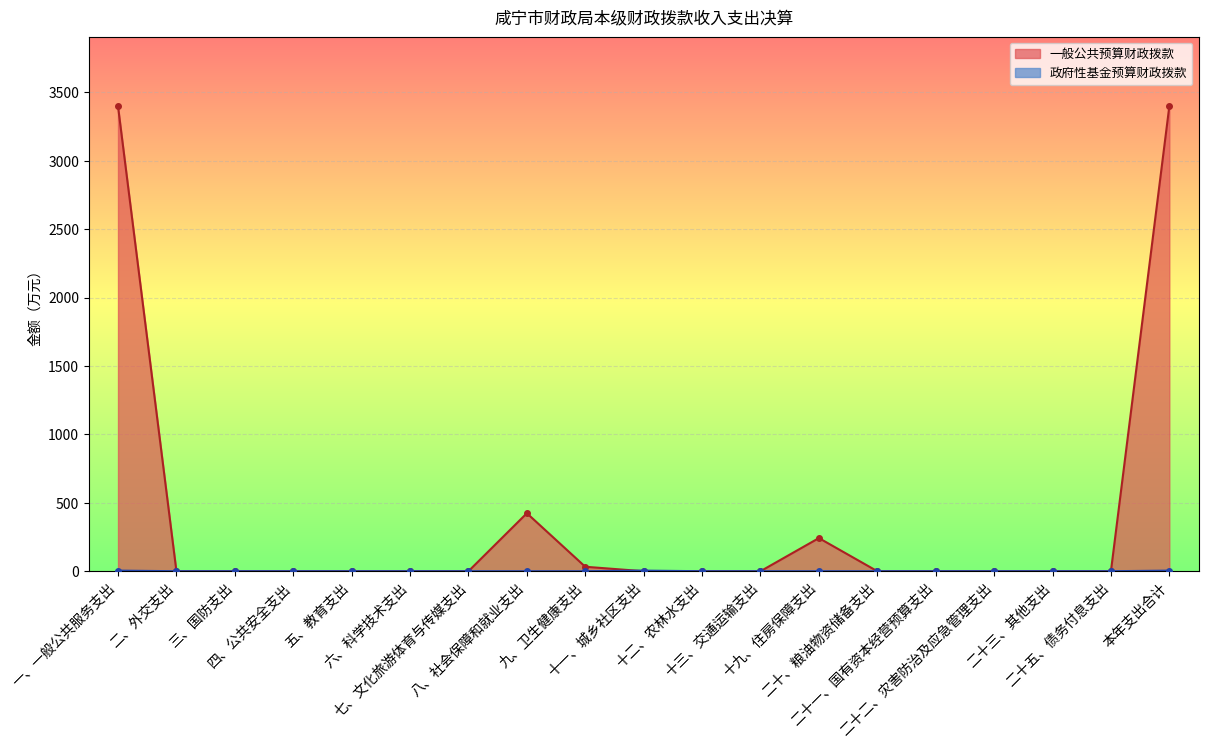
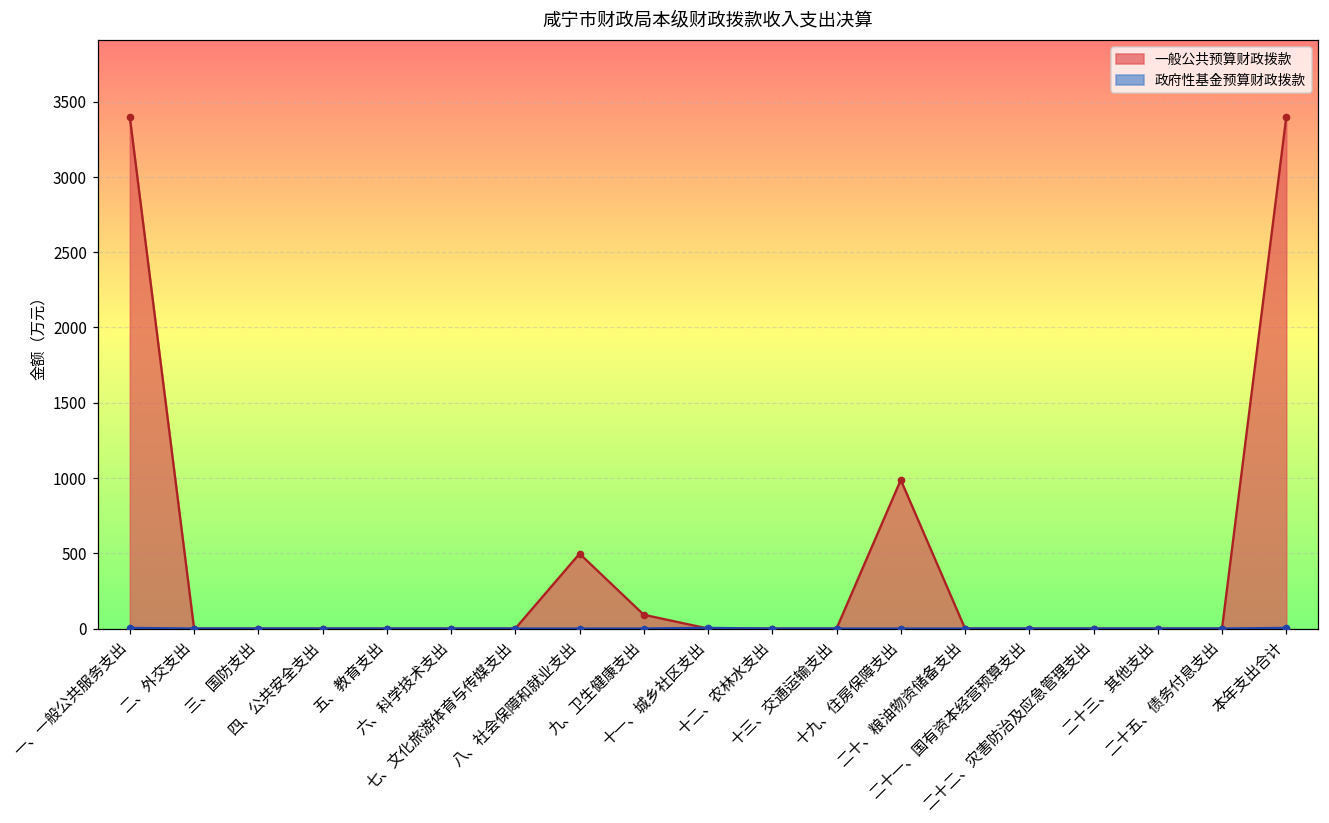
一般公共预算财政拨款, 八、社会保障和就业支出: 420 -> 500
一般公共预算财政拨款, 九、卫生健康支出: 30 -> 90
一般公共预算财政拨款, 十九、住房保障支出: 240 -> 990
